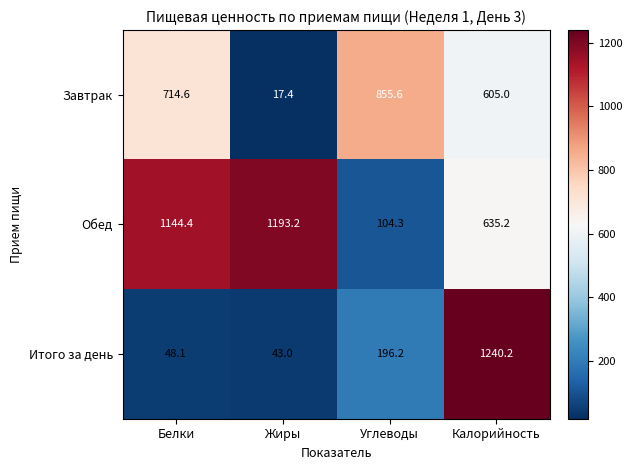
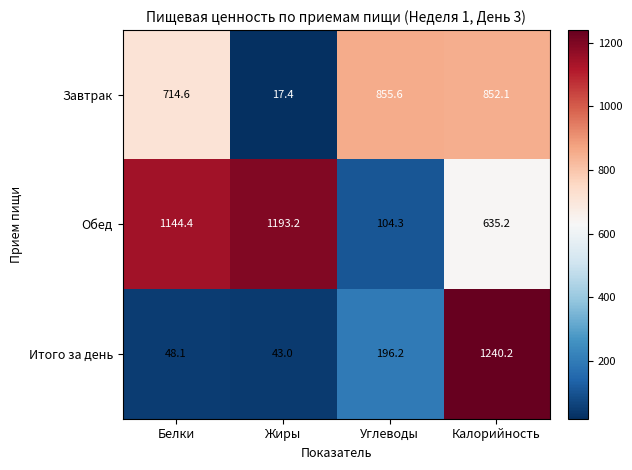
Завтрак, Калорийность: 605.0 -> 852.1
